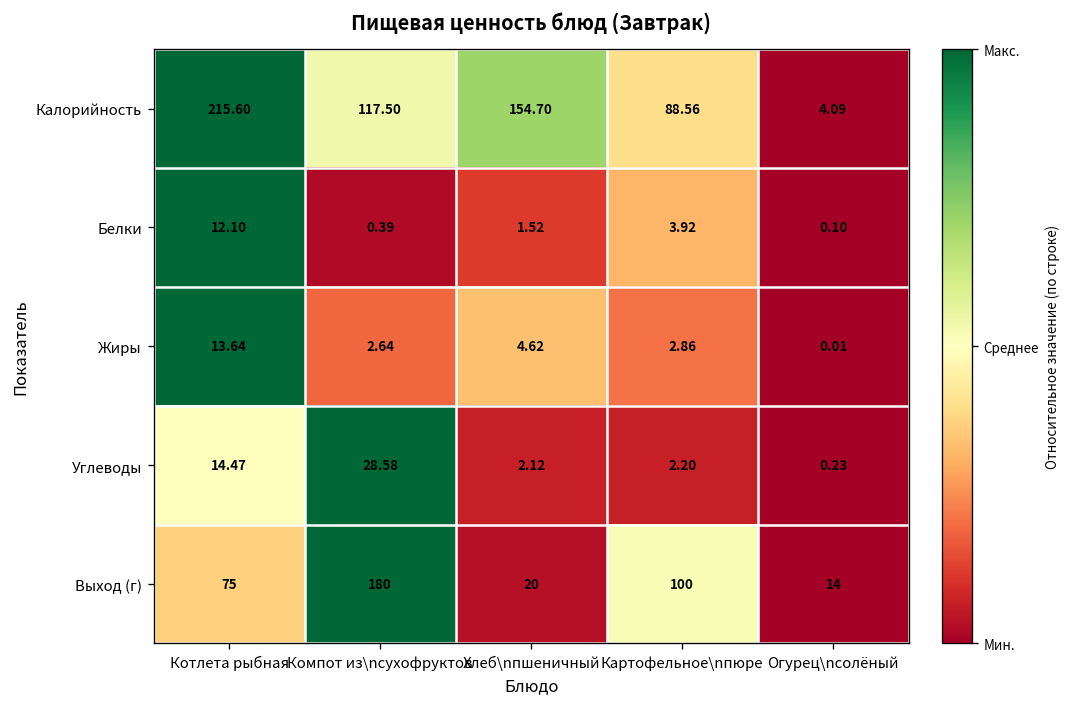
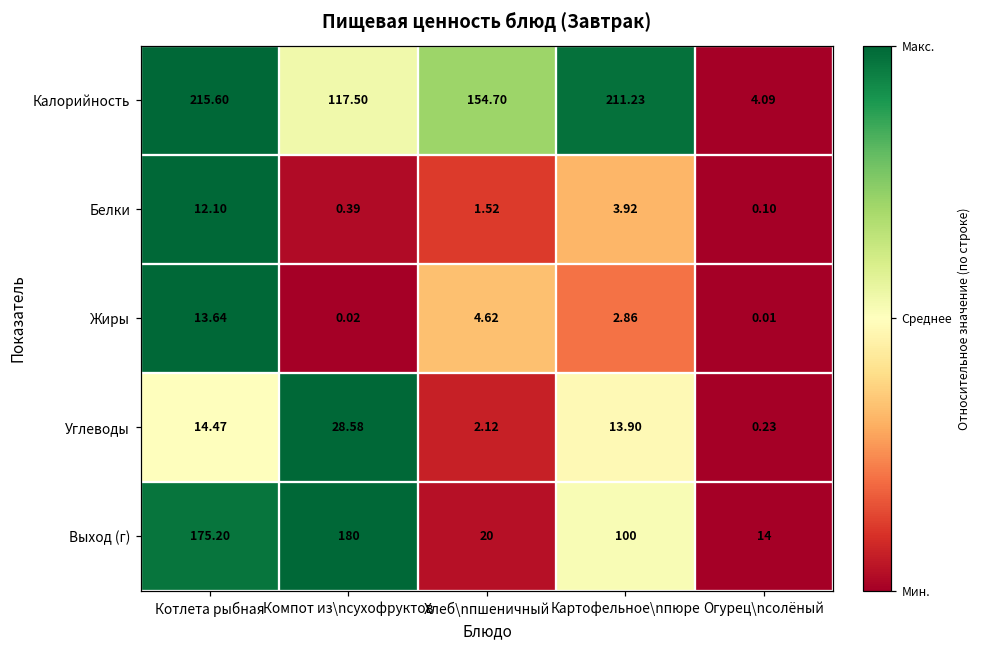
Калорийность, Картофельное\nпюре: 88.56 -> 211.23
Жиры, Компот из\nсухофруктов: 2.64 -> 0.02
Углеводы, Картофельное\nпюре: 2.20 -> 13.90
Выход (г), Котлета рыбная: 75 -> 175.20
